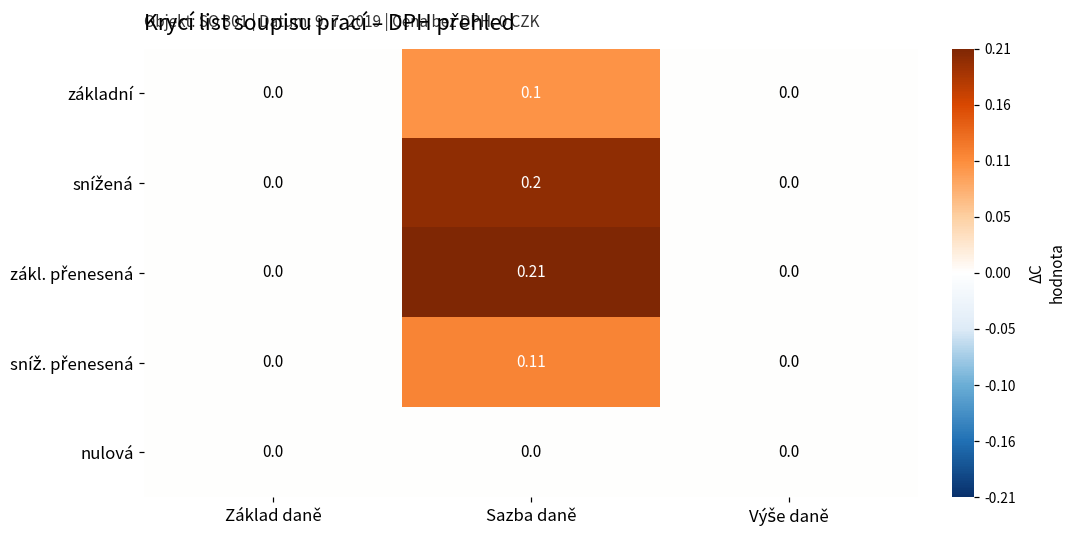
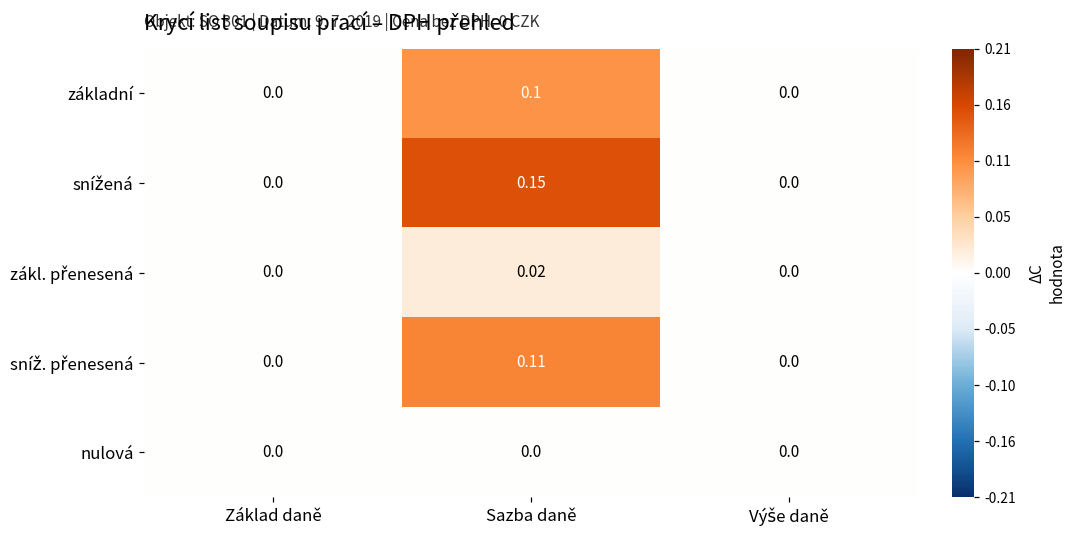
snížená, Sazba daně: 0.2 -> 0.15
zákl. přenesená, Sazba daně: 0.21 -> 0.02
